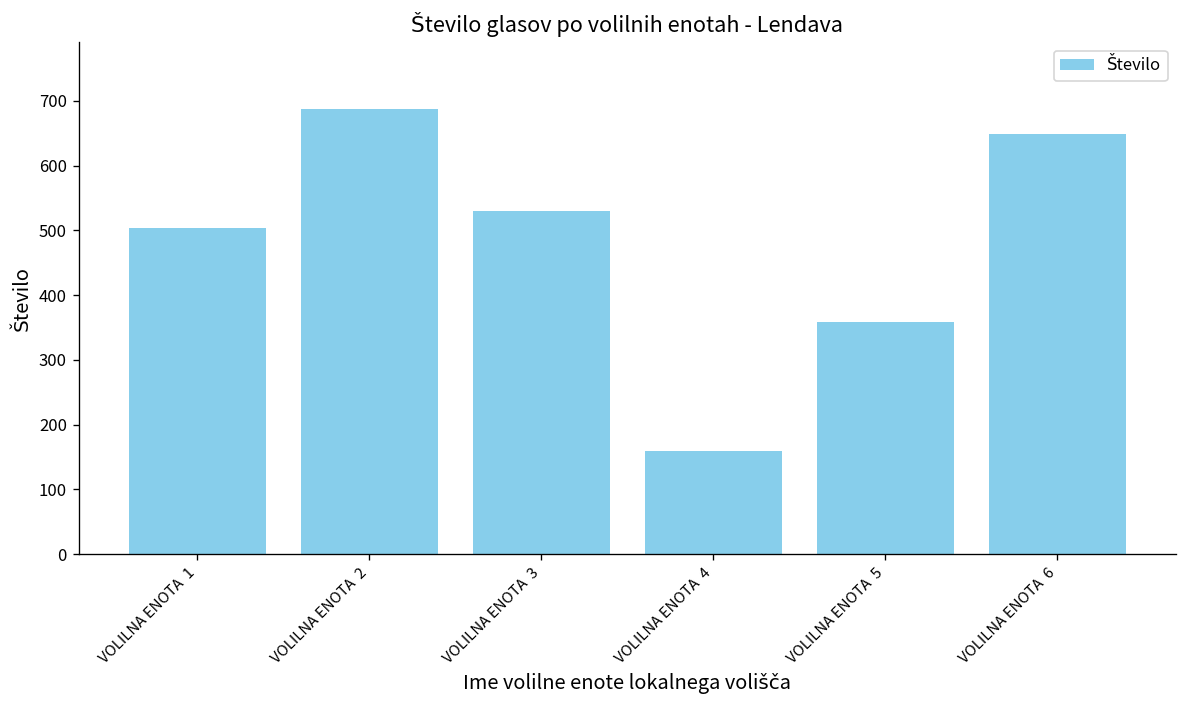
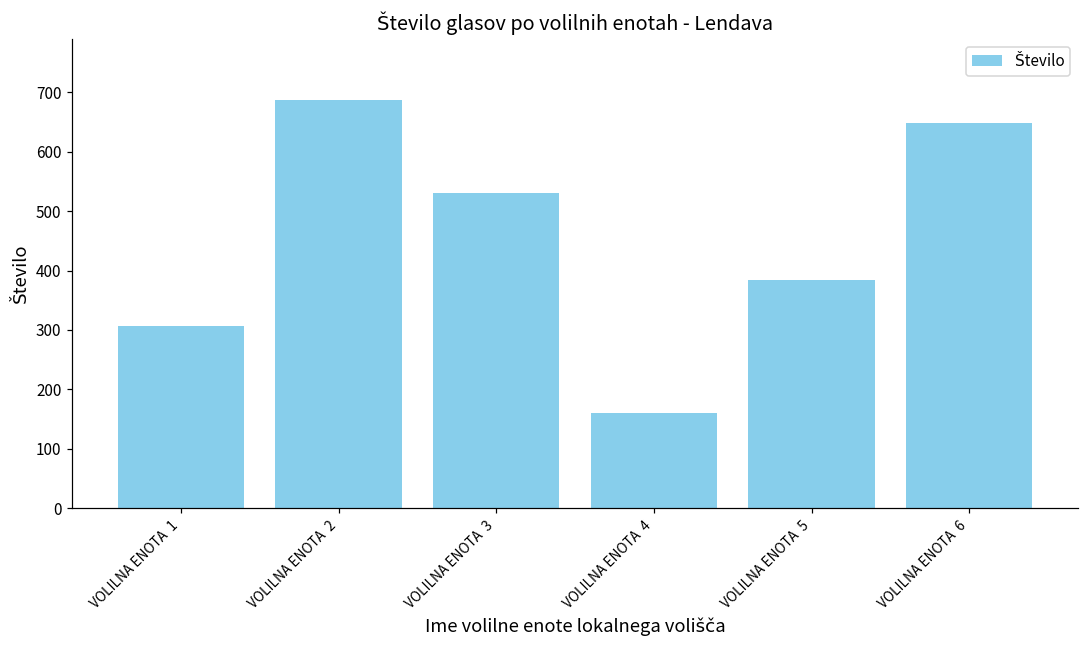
VOLILNA ENOTA 1: 500 -> 310
VOLILNA ENOTA 5: 360 -> 380
